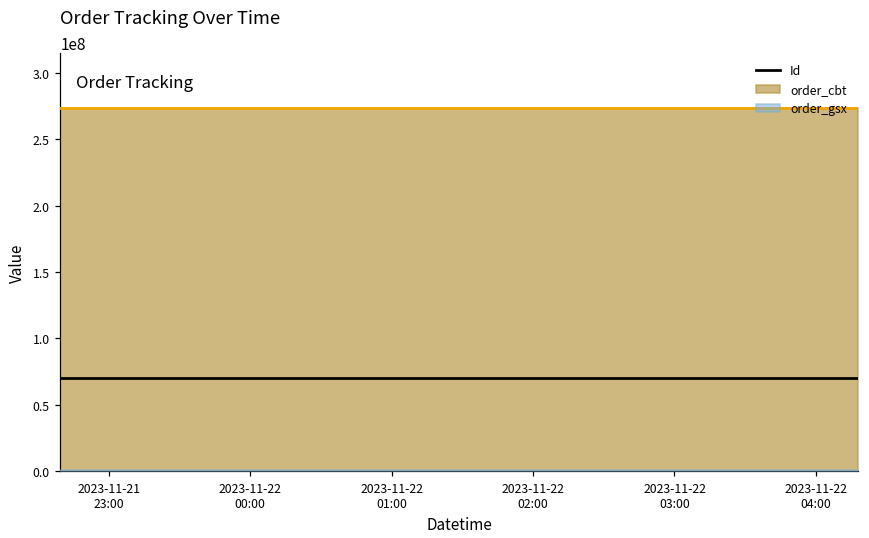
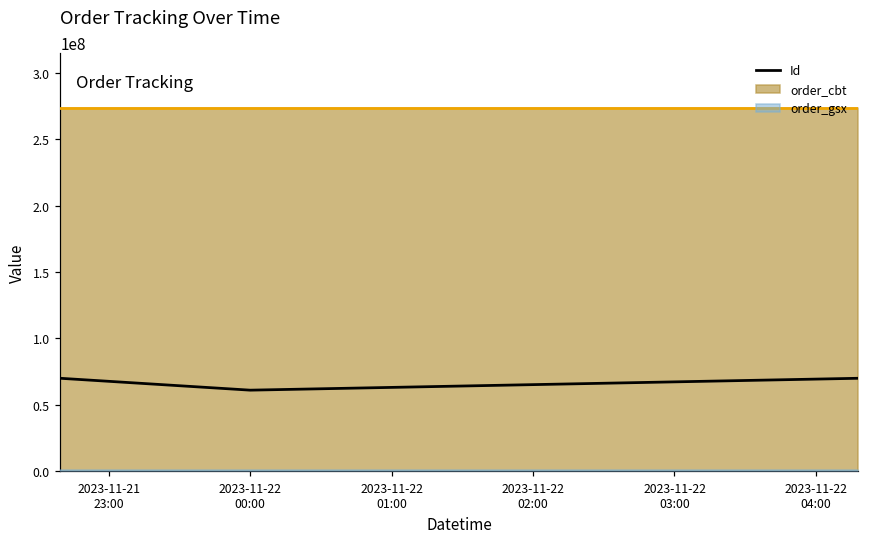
Id, 2023-11-22 00:00: 70000000 -> 61000000
